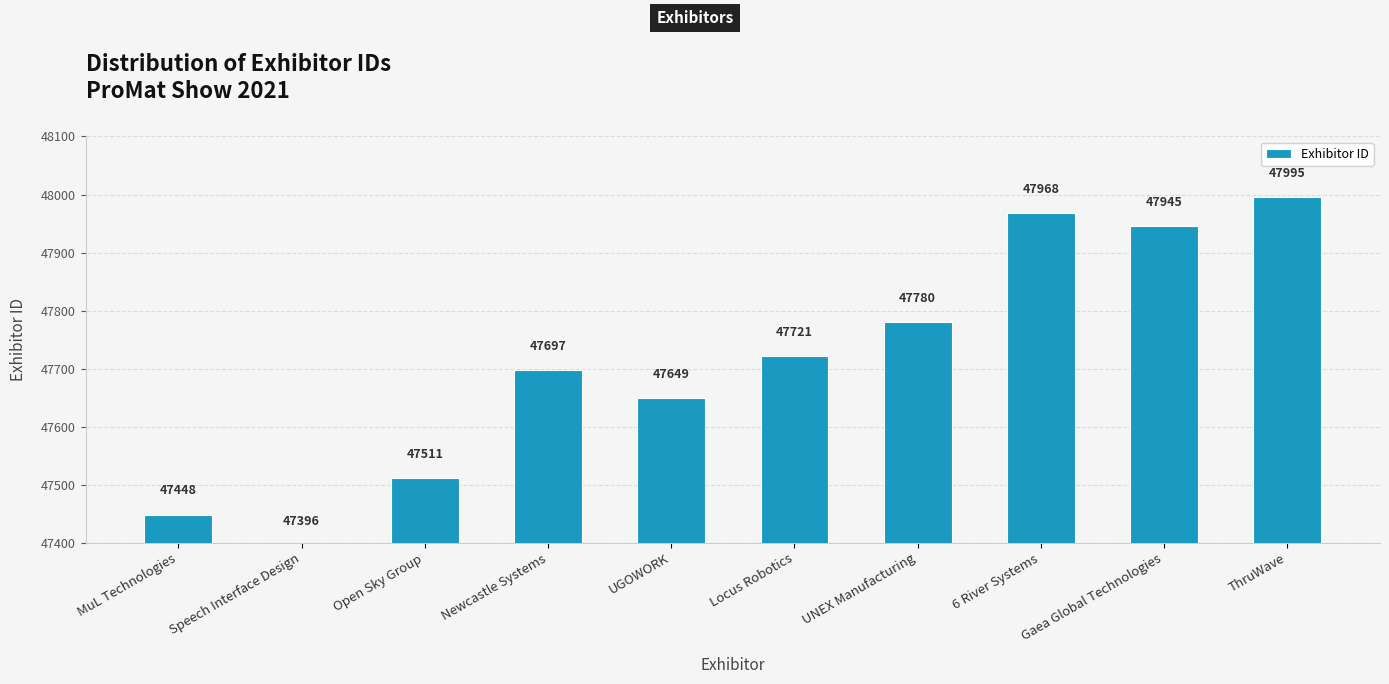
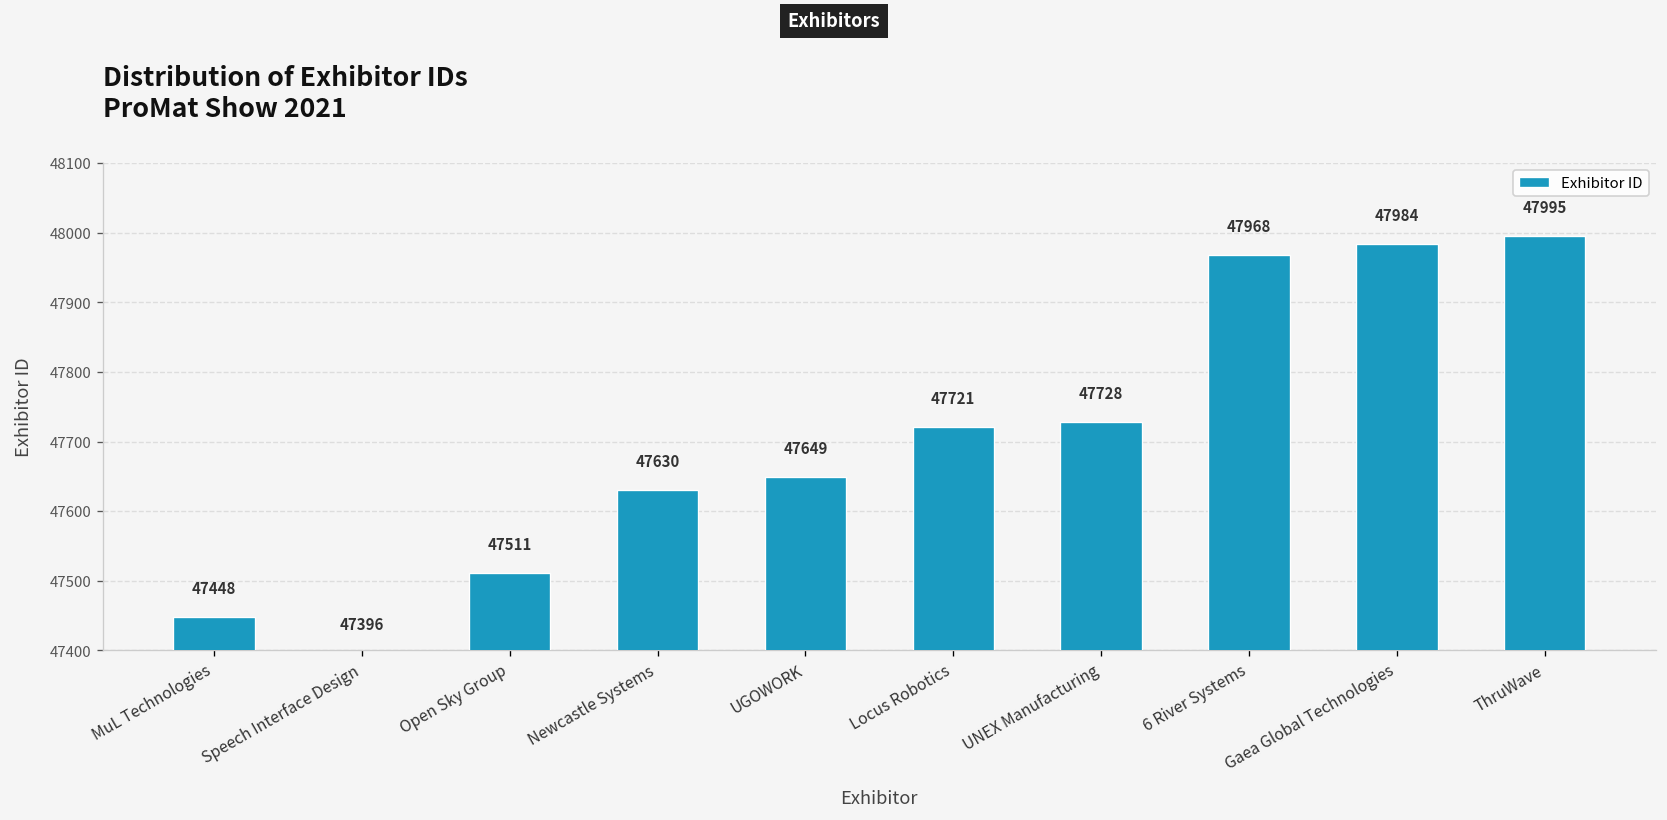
Newcastle Systems: 47697 -> 47630
UNEX Manufacturing: 47780 -> 47728
Gaea Global Technologies: 47945 -> 47984
